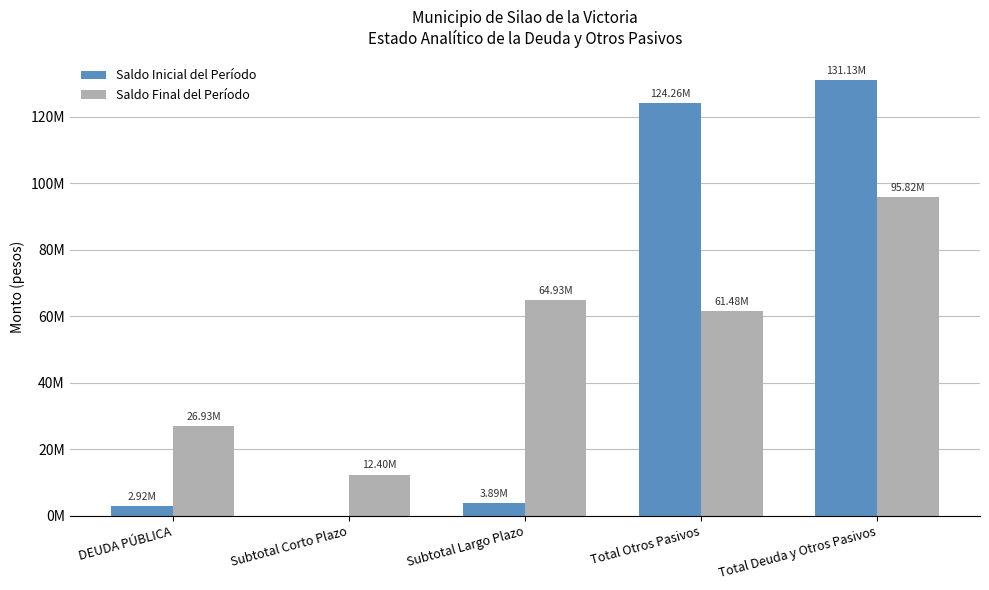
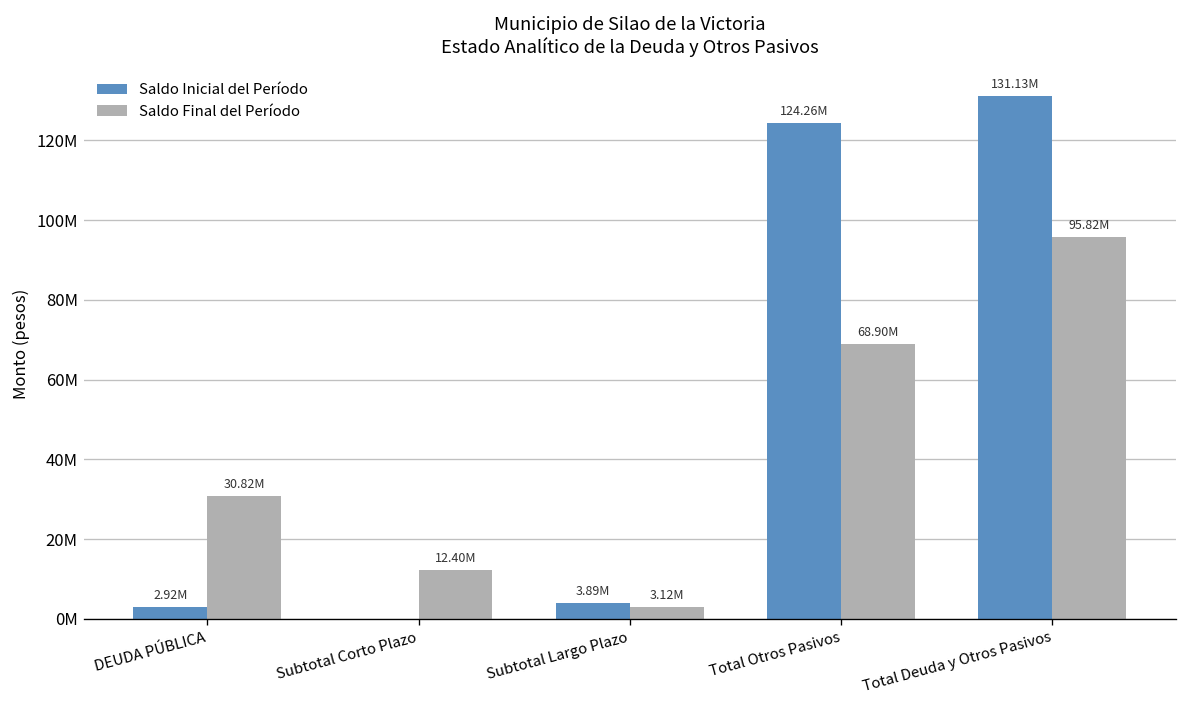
Saldo Final del Período, DEUDA PÚBLICA: 26.93M -> 30.82M
Saldo Final del Período, Subtotal Largo Plazo: 64.93M -> 3.12M
Saldo Final del Período, Total Otros Pasivos: 61.48M -> 68.90M
